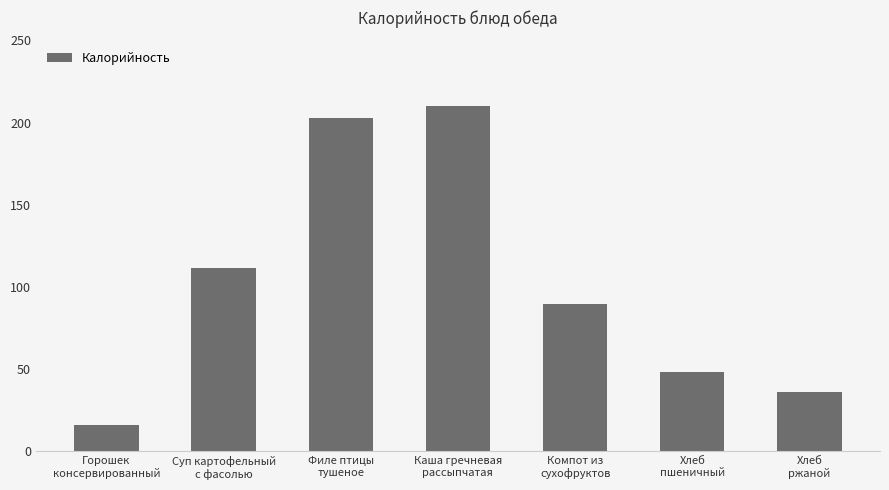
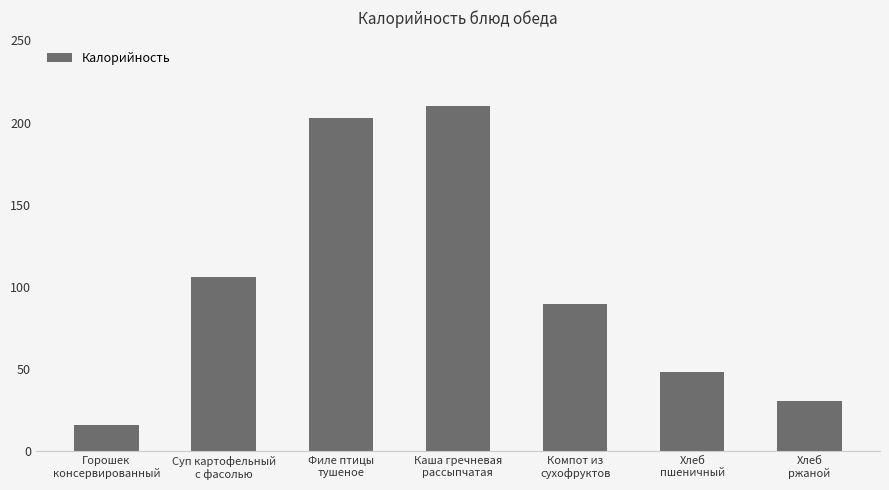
Суп картофельный с фасолью: 112 -> 106
Хлеб ржаной: 36 -> 31
